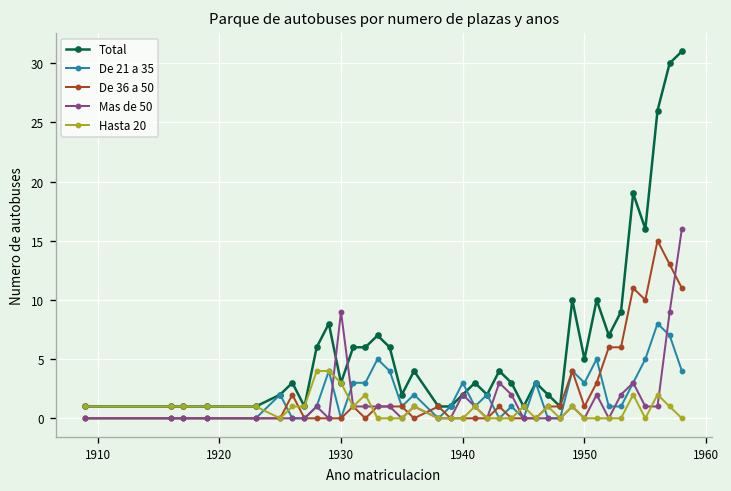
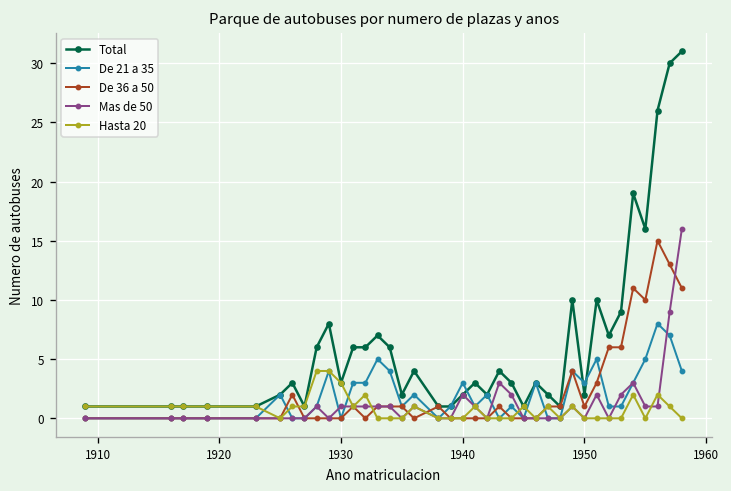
Mas de 50, 1930: 9 -> 1
Total, 1950: 5 -> 2
